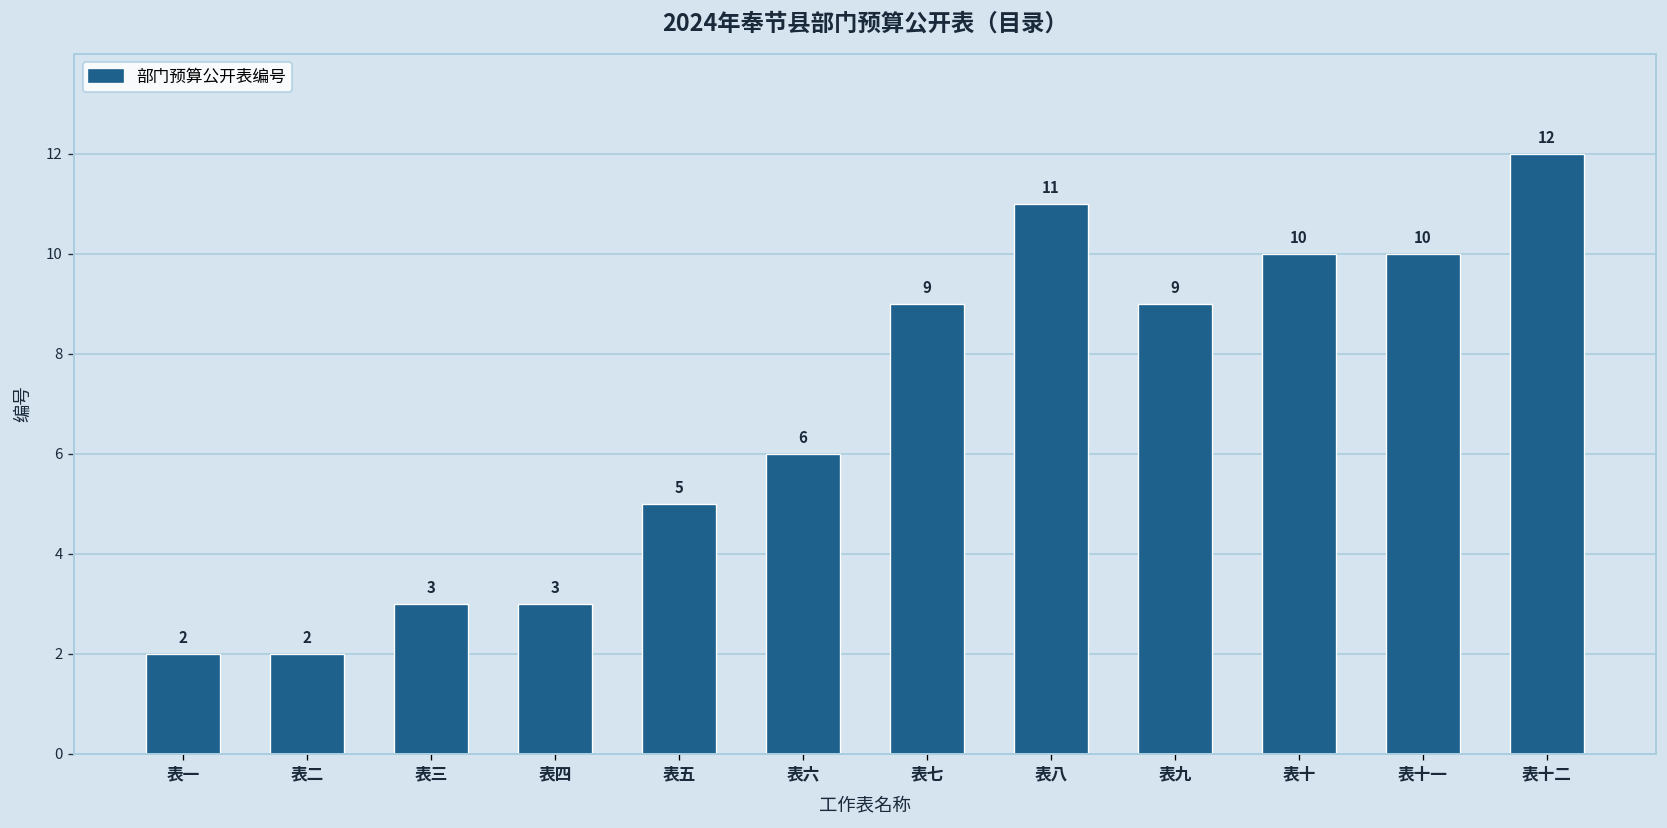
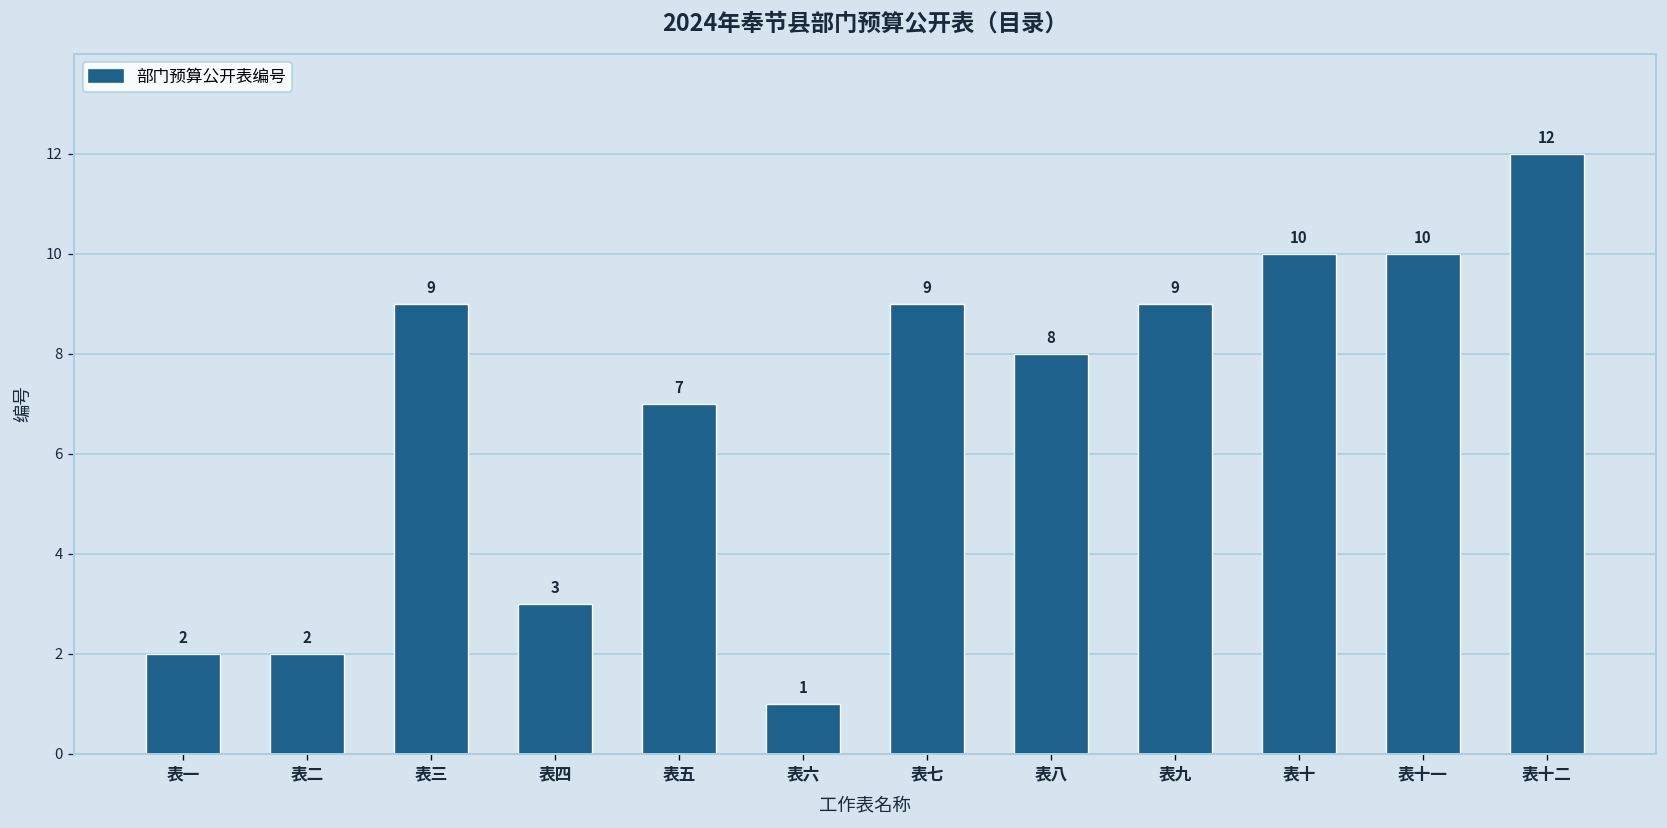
表三: 3 -> 9
表五: 5 -> 7
表六: 6 -> 1
表八: 11 -> 8
